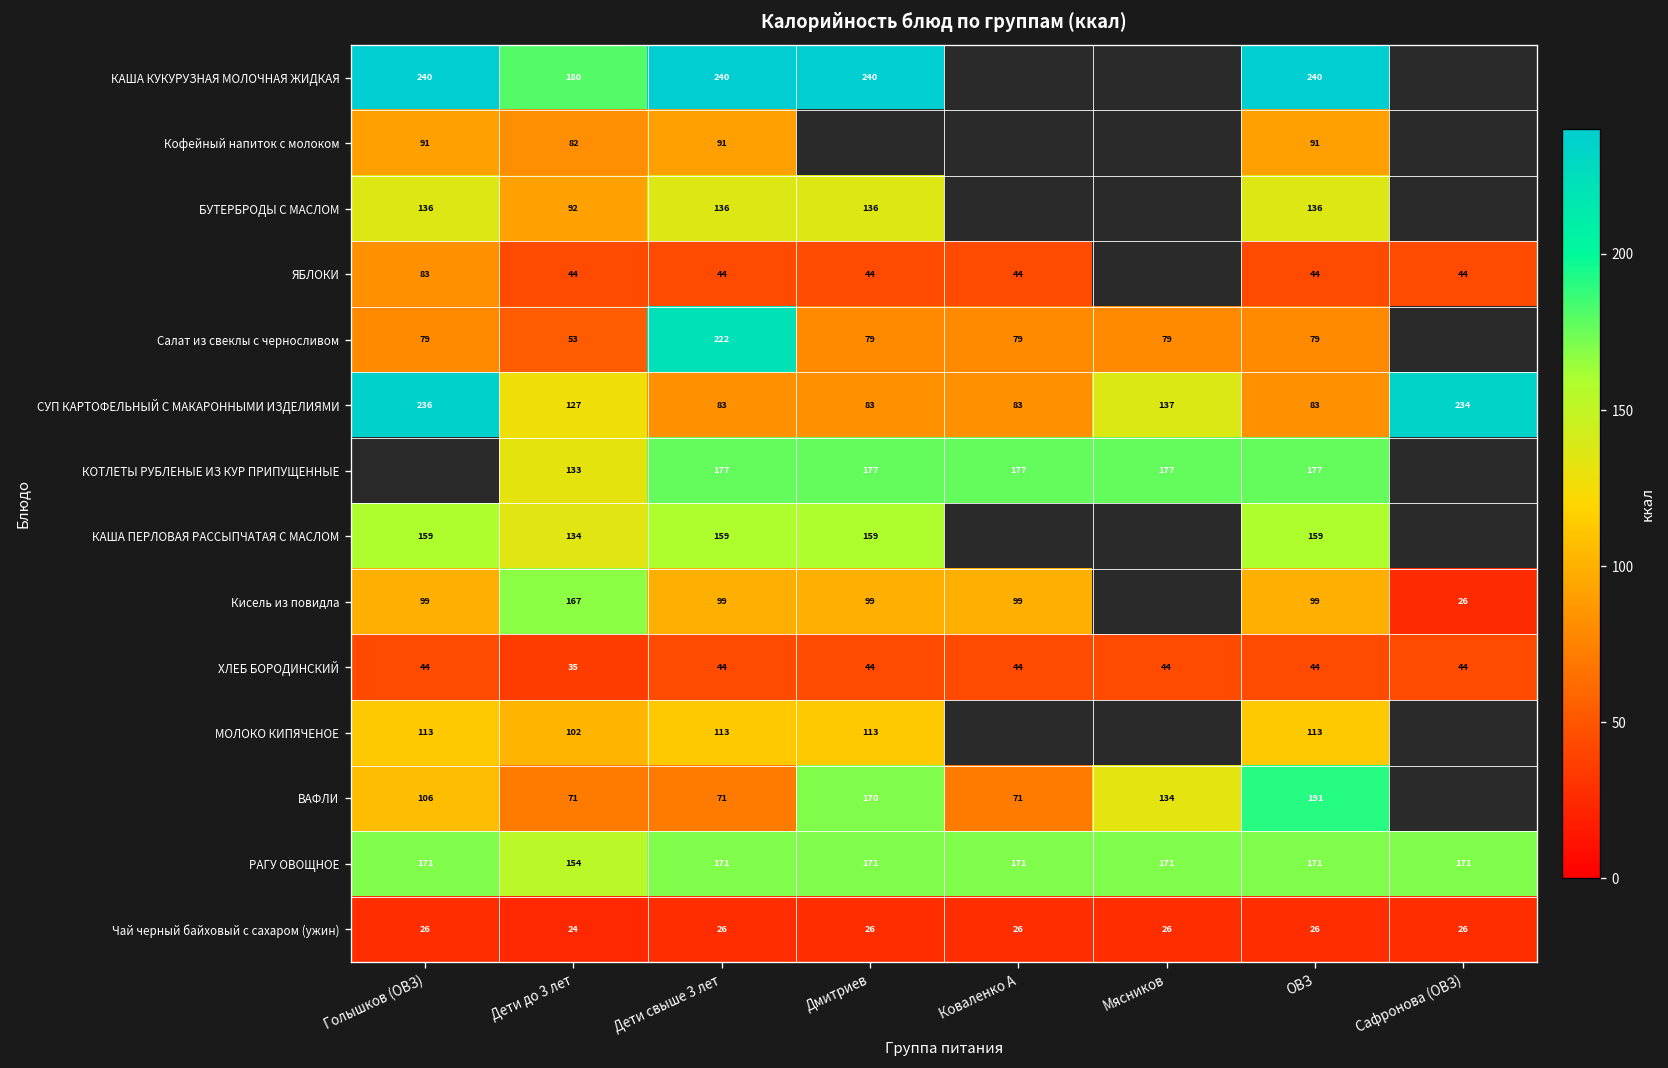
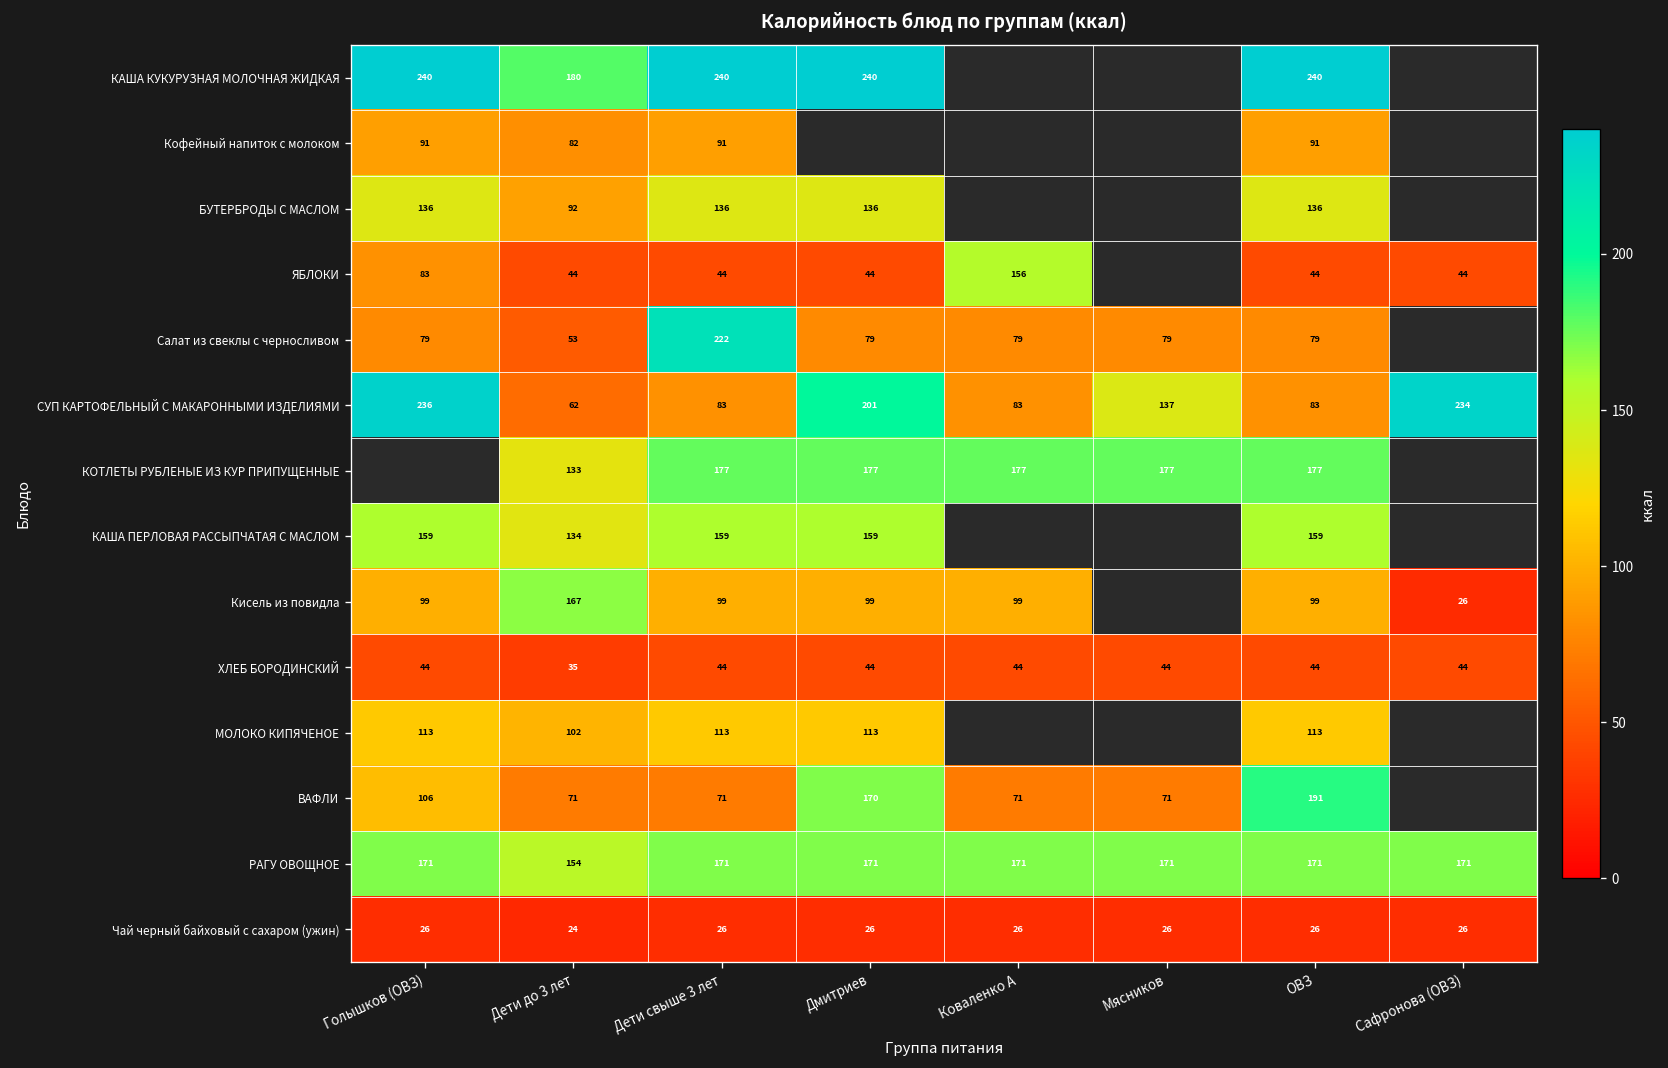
ЯБЛОКИ, Коваленко А: 44 -> 156
СУП КАРТОФЕЛЬНЫЙ С МАКАРОННЫМИ ИЗДЕЛИЯМИ, Дети до 3 лет: 127 -> 62
СУП КАРТОФЕЛЬНЫЙ С МАКАРОННЫМИ ИЗДЕЛИЯМИ, Дмитриев: 83 -> 201
ВАФЛИ, Мясников: 134 -> 71
